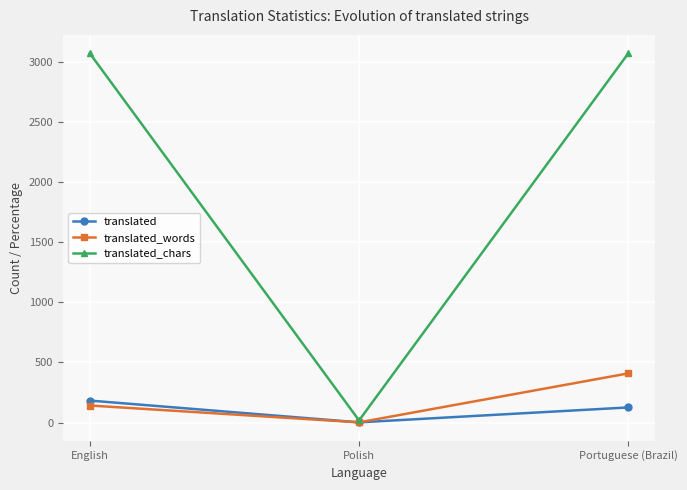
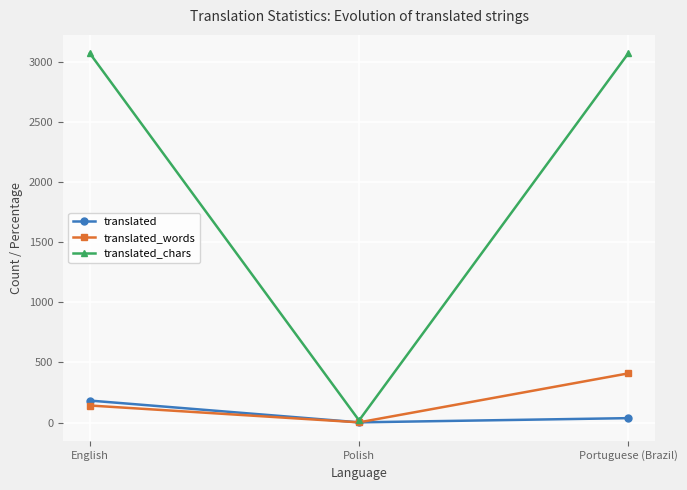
translated, Portuguese (Brazil): 130 -> 40
